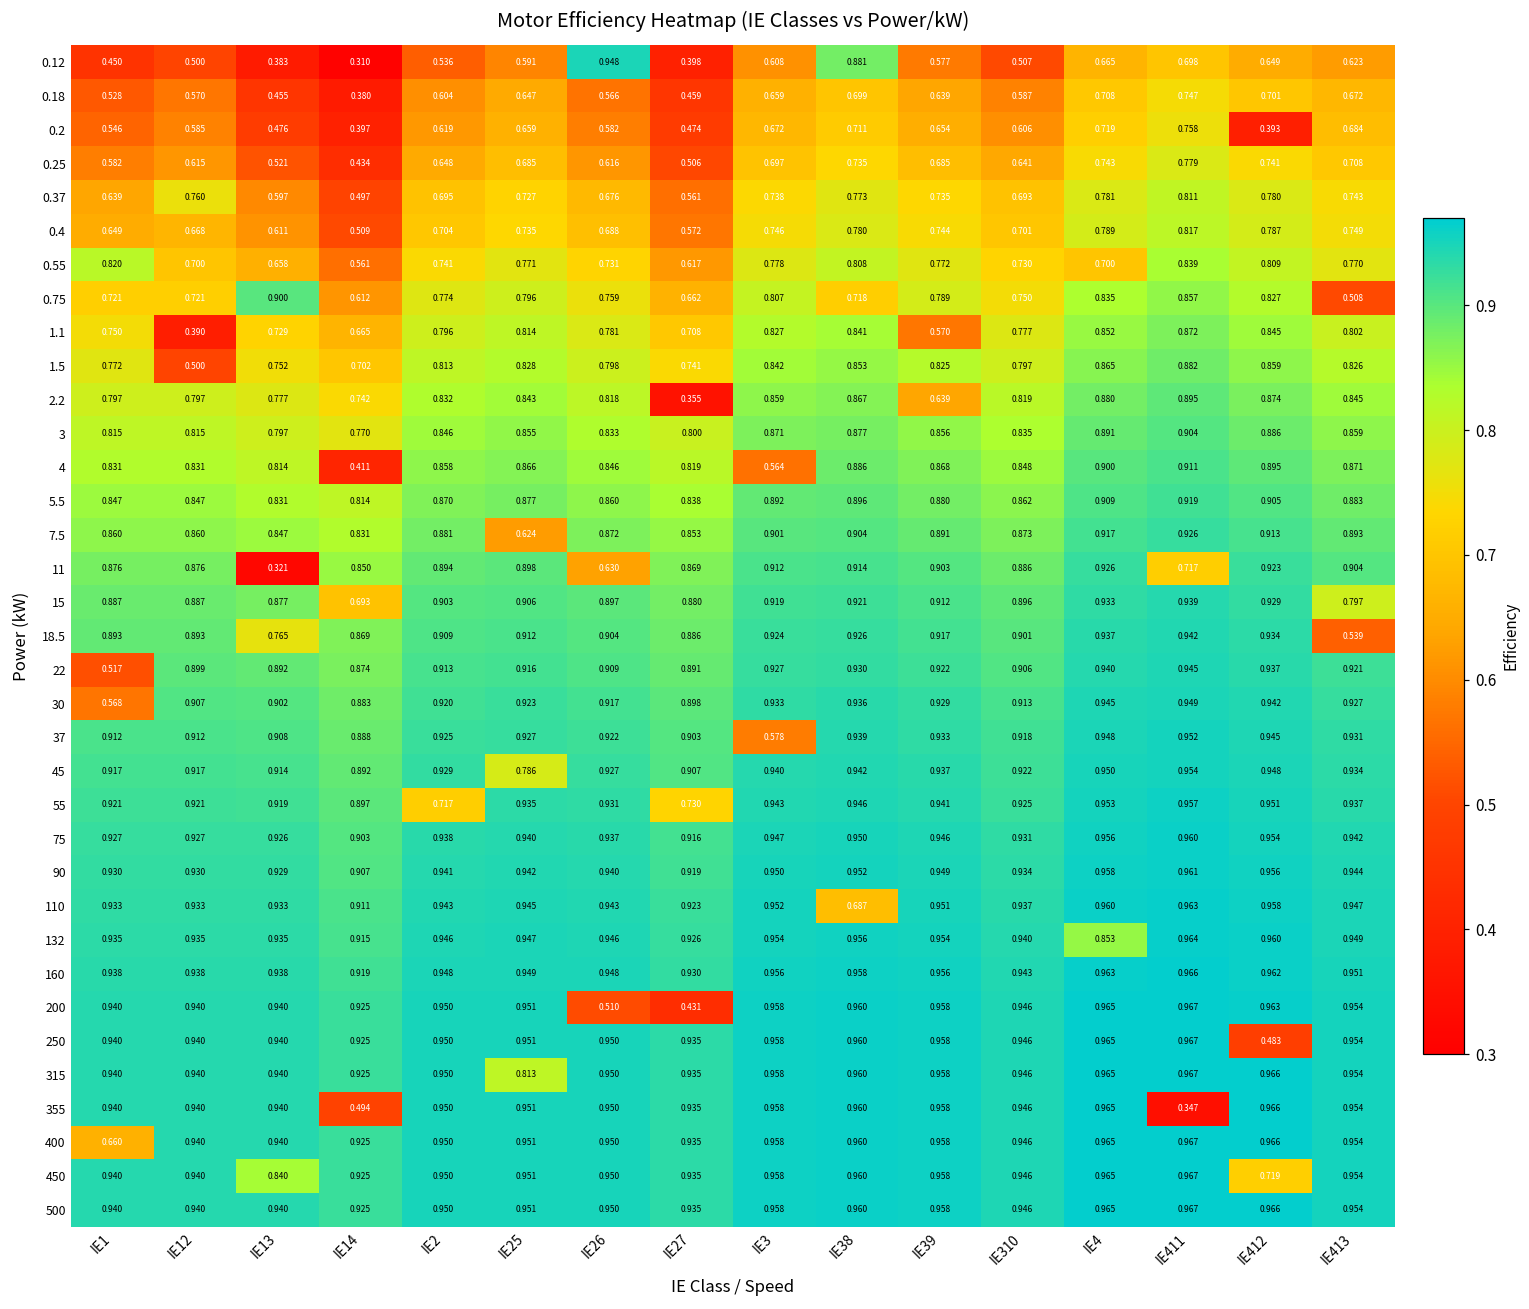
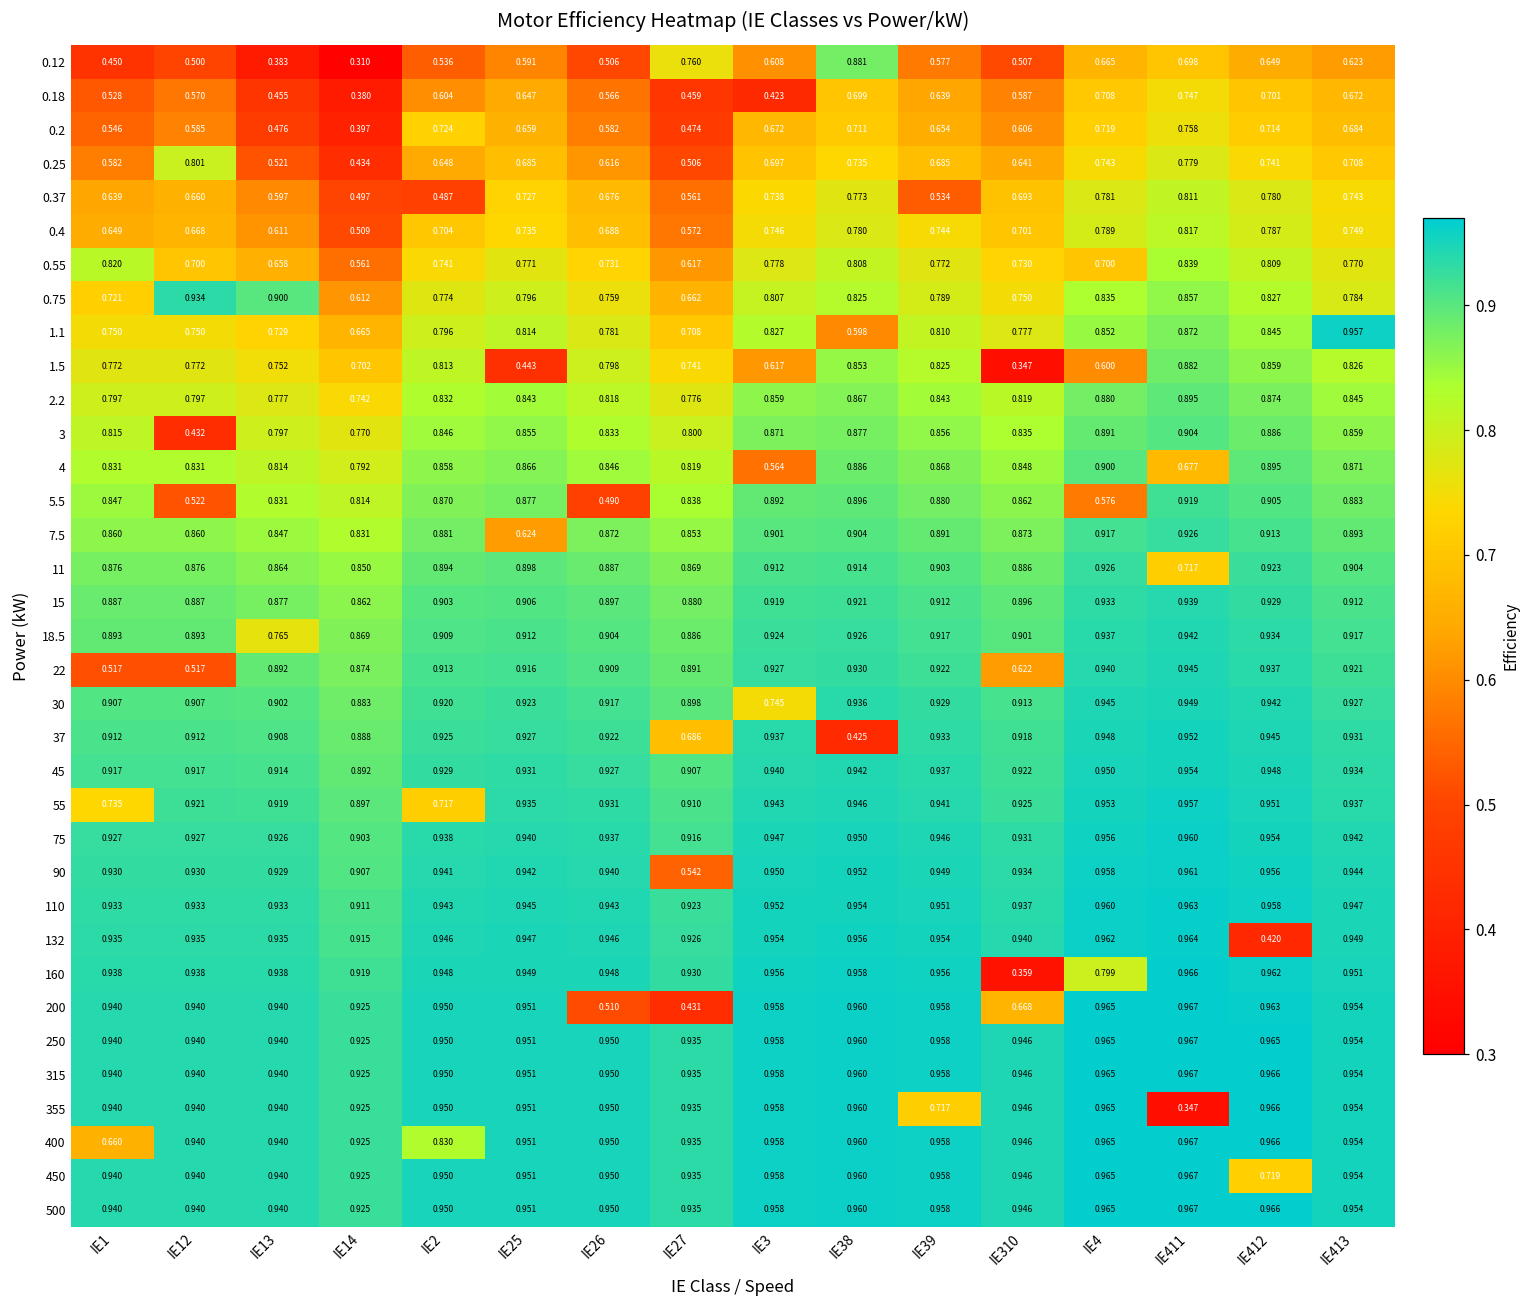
0.12, IE26: 0.948 -> 0.506
0.12, IE27: 0.398 -> 0.760
0.18, IE3: 0.659 -> 0.423
0.2, IE2: 0.619 -> 0.724
0.2, IE412: 0.393 -> 0.714
0.25, IE12: 0.615 -> 0.801
0.37, IE12: 0.760 -> 0.660
0.37, IE2: 0.695 -> 0.487
0.37, IE39: 0.735 -> 0.534
0.75, IE12: 0.721 -> 0.934
0.75, IE38: 0.718 -> 0.825
0.75, IE413: 0.508 -> 0.784
1.1, IE12: 0.390 -> 0.750
1.1, IE38: 0.841 -> 0.598
1.1, IE39: 0.570 -> 0.810
1.1, IE413: 0.802 -> 0.957
1.5, IE12: 0.500 -> 0.772
1.5, IE25: 0.828 -> 0.443
1.5, IE3: 0.842 -> 0.617
1.5, IE310: 0.797 -> 0.347
1.5, IE4: 0.865 -> 0.600
2.2, IE27: 0.355 -> 0.776
2.2, IE39: 0.639 -> 0.843
3, IE12: 0.815 -> 0.432
4, IE14: 0.411 -> 0.792
4, IE411: 0.911 -> 0.677
5.5, IE12: 0.847 -> 0.522
5.5, IE26: 0.860 -> 0.490
5.5, IE4: 0.909 -> 0.576
11, IE13: 0.321 -> 0.864
11, IE26: 0.630 -> 0.887
15, IE14: 0.693 -> 0.862
15, IE413: 0.797 -> 0.912
18.5, IE413: 0.539 -> 0.917
22, IE12: 0.899 -> 0.517
22, IE310: 0.906 -> 0.622
30, IE1: 0.568 -> 0.907
30, IE3: 0.933 -> 0.745
37, IE27: 0.903 -> 0.686
37, IE3: 0.578 -> 0.937
37, IE38: 0.939 -> 0.425
45, IE25: 0.786 -> 0.931
55, IE1: 0.921 -> 0.735
55, IE27: 0.730 -> 0.910
90, IE27: 0.919 -> 0.542
110, IE38: 0.687 -> 0.954
132, IE4: 0.853 -> 0.962
132, IE412: 0.960 -> 0.420
160, IE310: 0.943 -> 0.359
160, IE4: 0.963 -> 0.799
200, IE310: 0.946 -> 0.668
250, IE412: 0.483 -> 0.965
315, IE25: 0.813 -> 0.951
355, IE14: 0.494 -> 0.925
355, IE39: 0.958 -> 0.717
400, IE2: 0.950 -> 0.830
450, IE13: 0.840 -> 0.940
